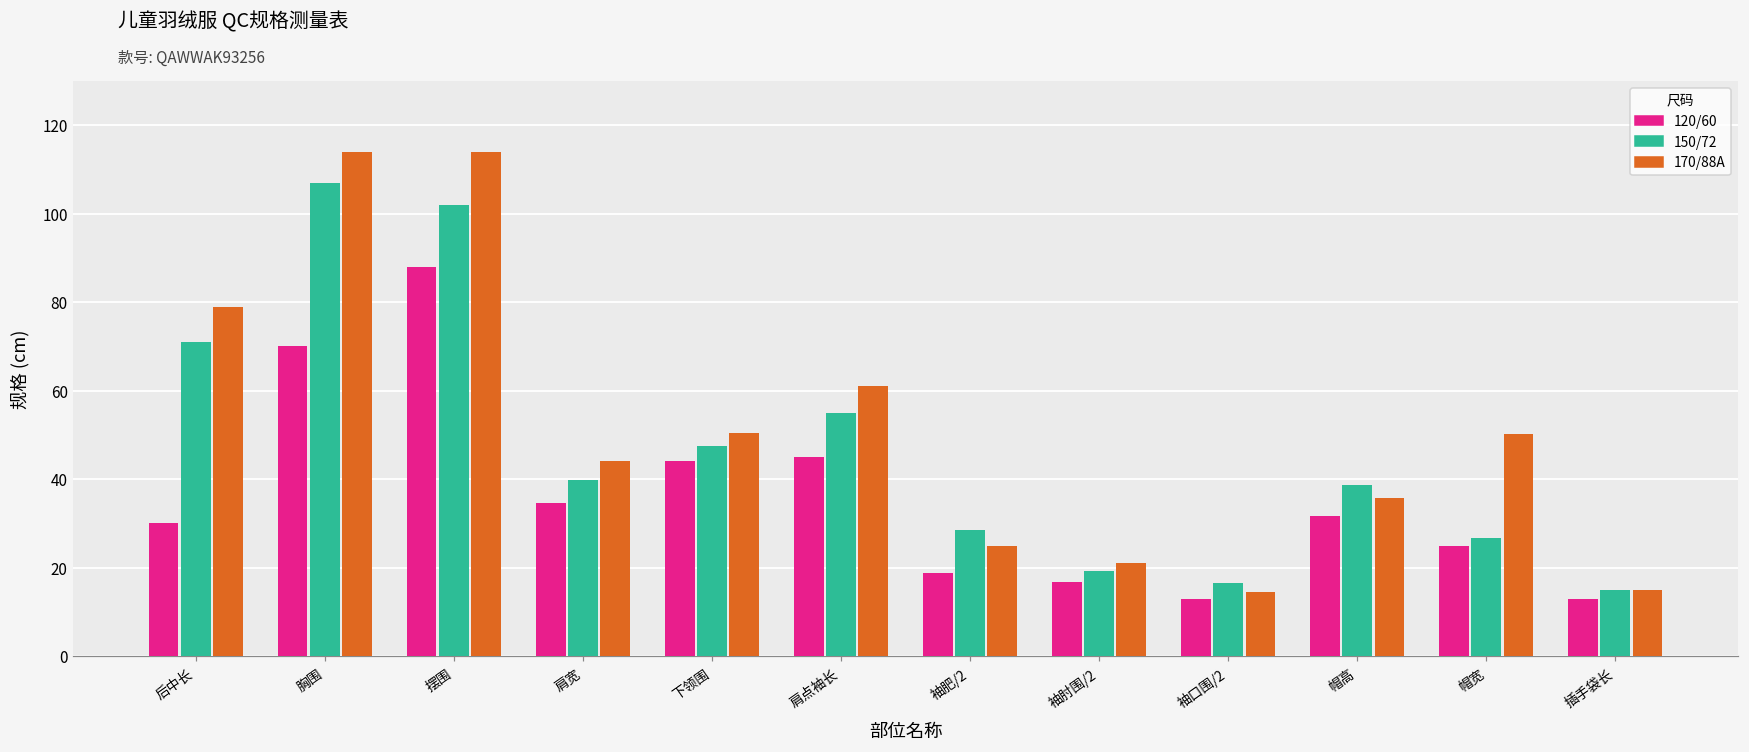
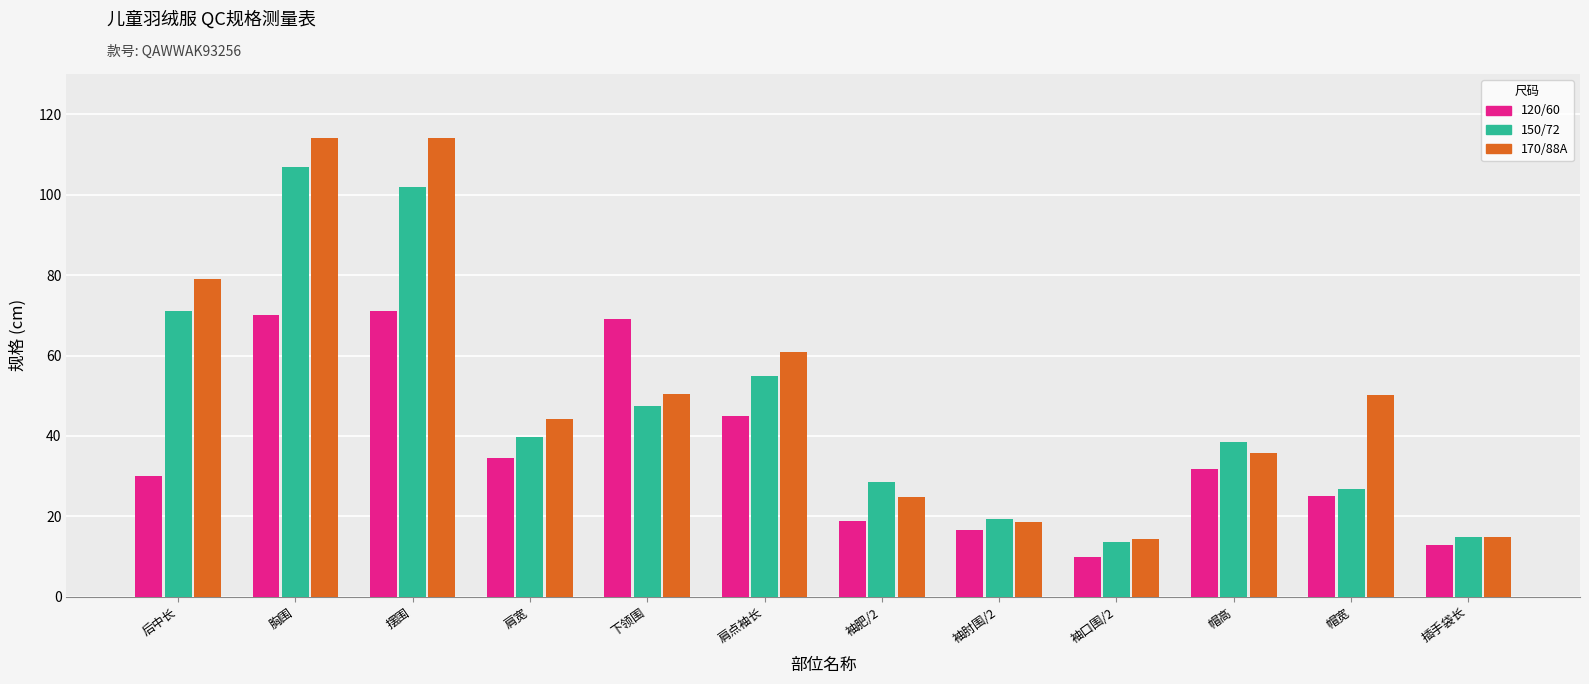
120/60, 摆围: 88 -> 71
120/60, 下领围: 44 -> 69
170/88A, 袖肘围/2: 21 -> 19
120/60, 袖口围/2: 13 -> 10
150/72, 袖口围/2: 17 -> 14
